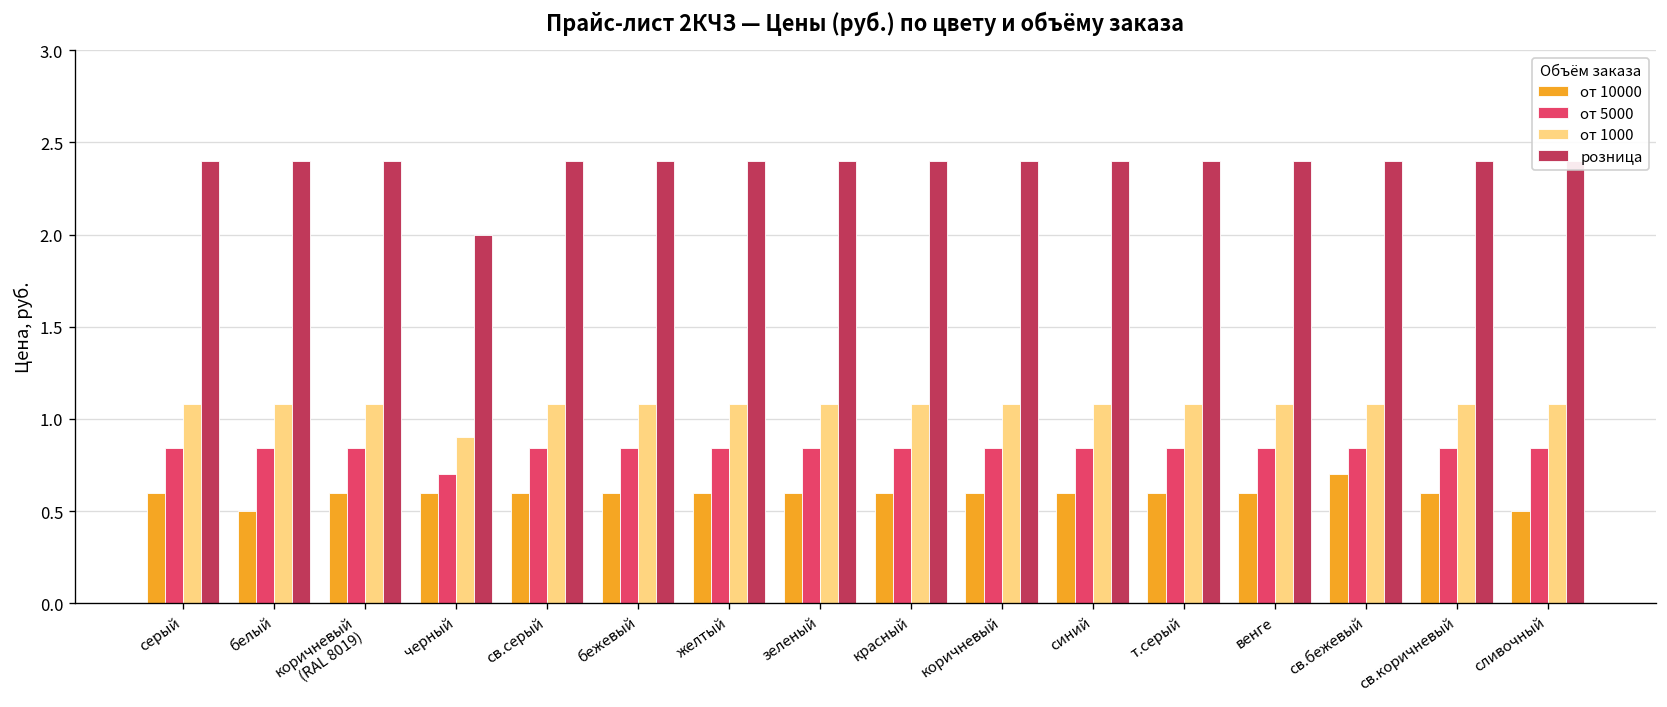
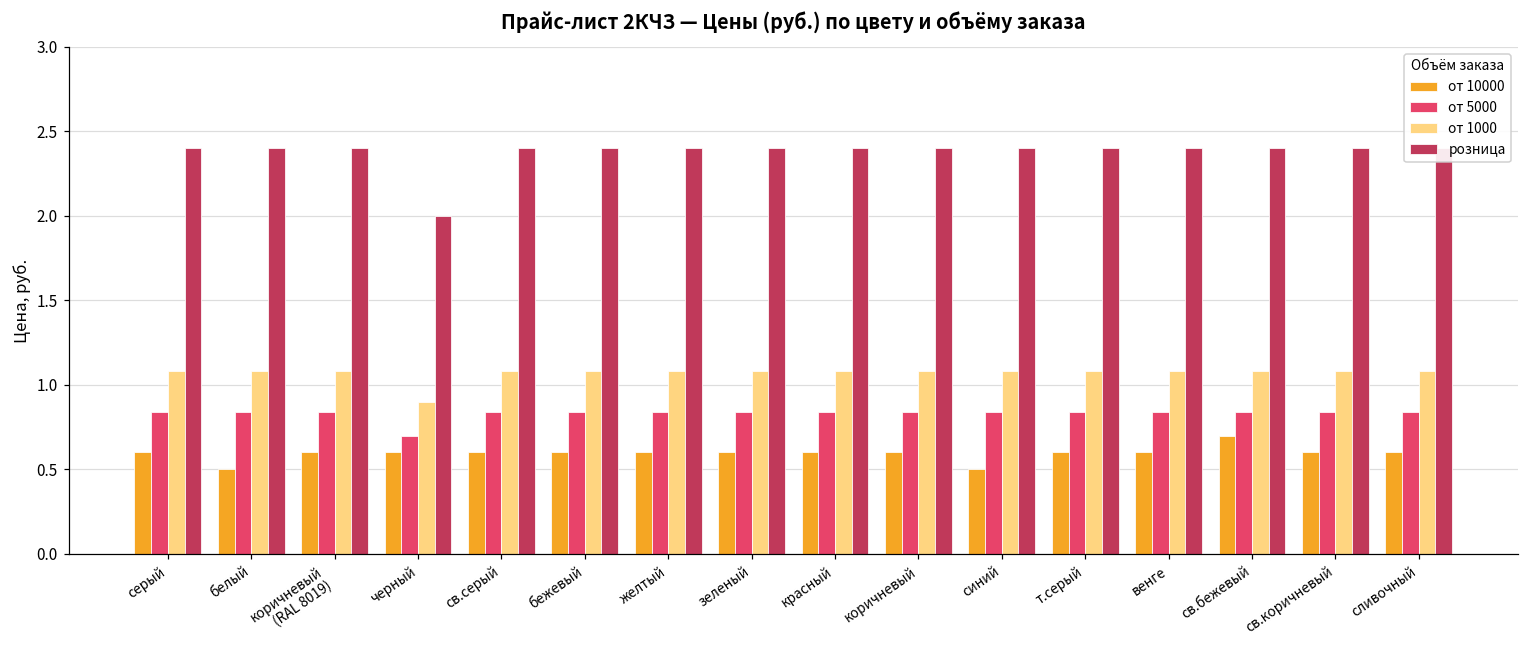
от 10000, синий: 0.6 -> 0.5
от 10000, сливочный: 0.5 -> 0.6
